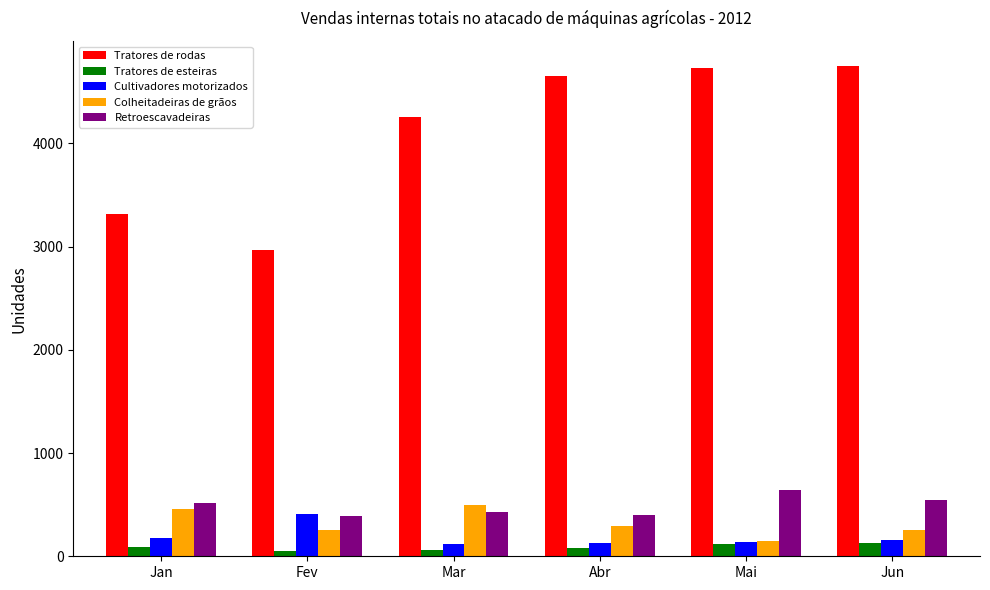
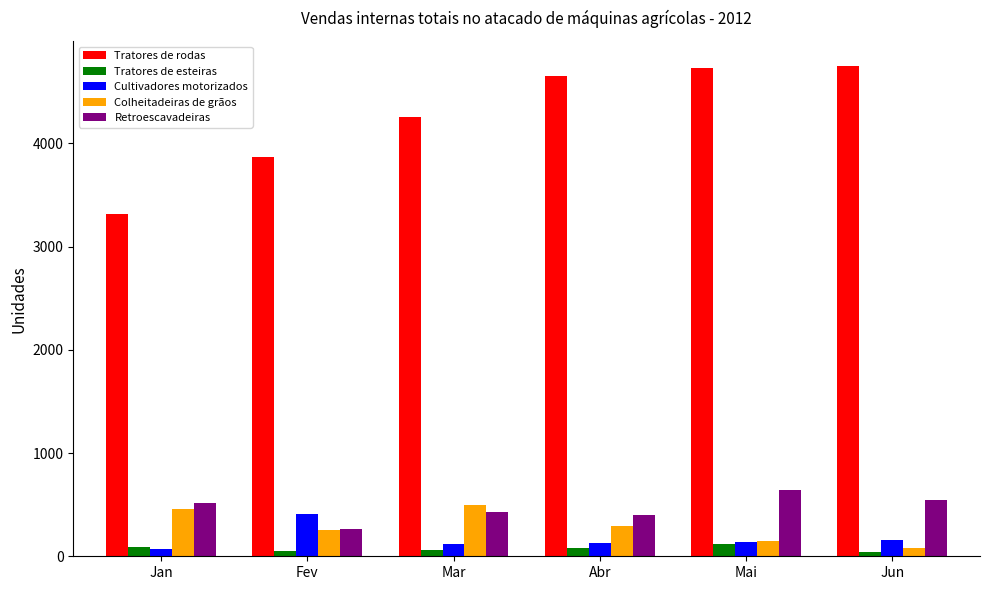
Cultivadores motorizados, Jan: 180 -> 70
Tratores de rodas, Fev: 2960 -> 3860
Retroescavadeiras, Fev: 390 -> 270
Tratores de esteiras, Jun: 130 -> 40
Colheitadeiras de grãos, Jun: 250 -> 80
